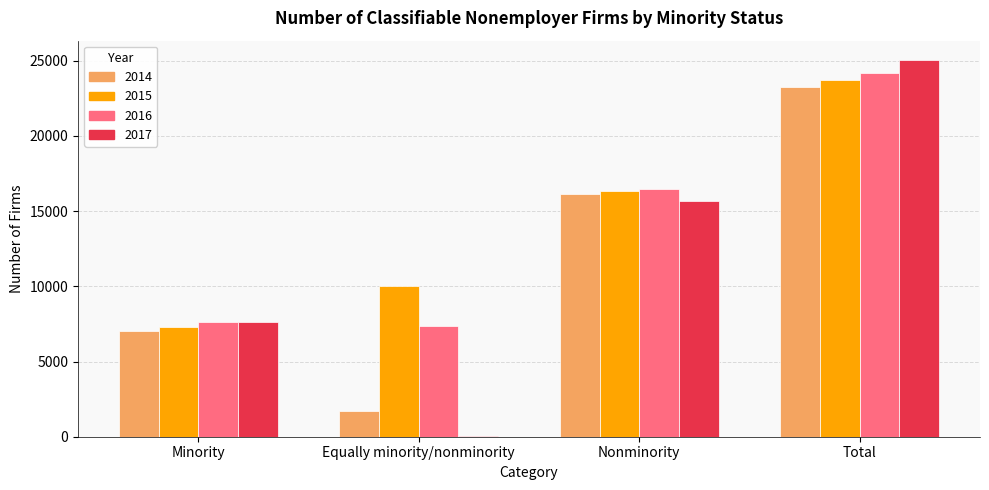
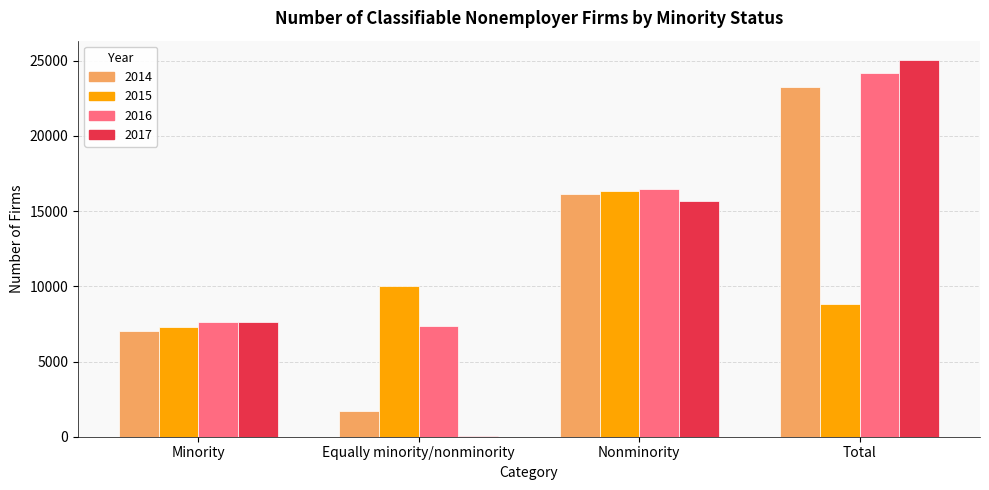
2015, Total: 23700 -> 8800
